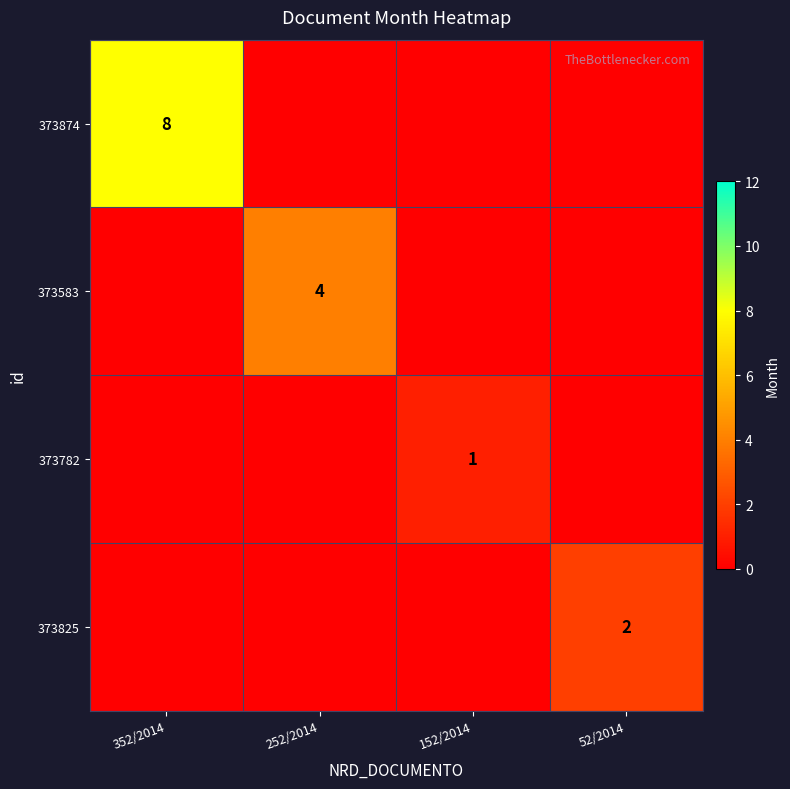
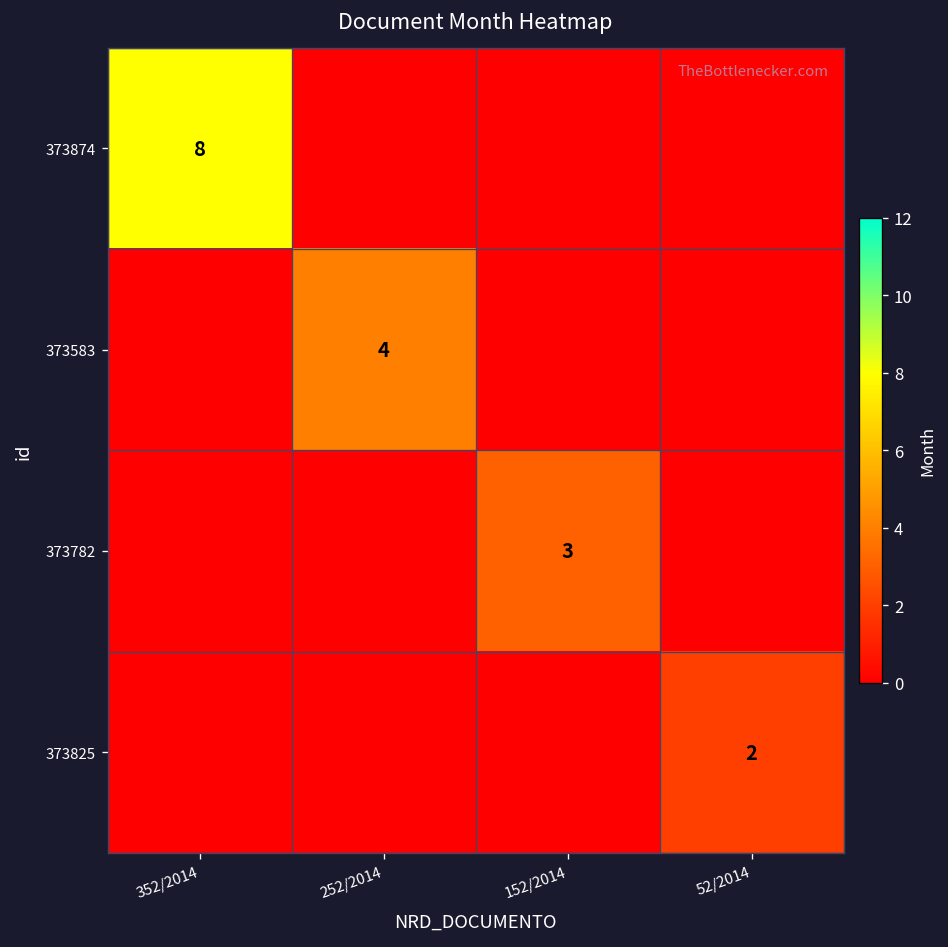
373782, 152/2014: 1 -> 3
